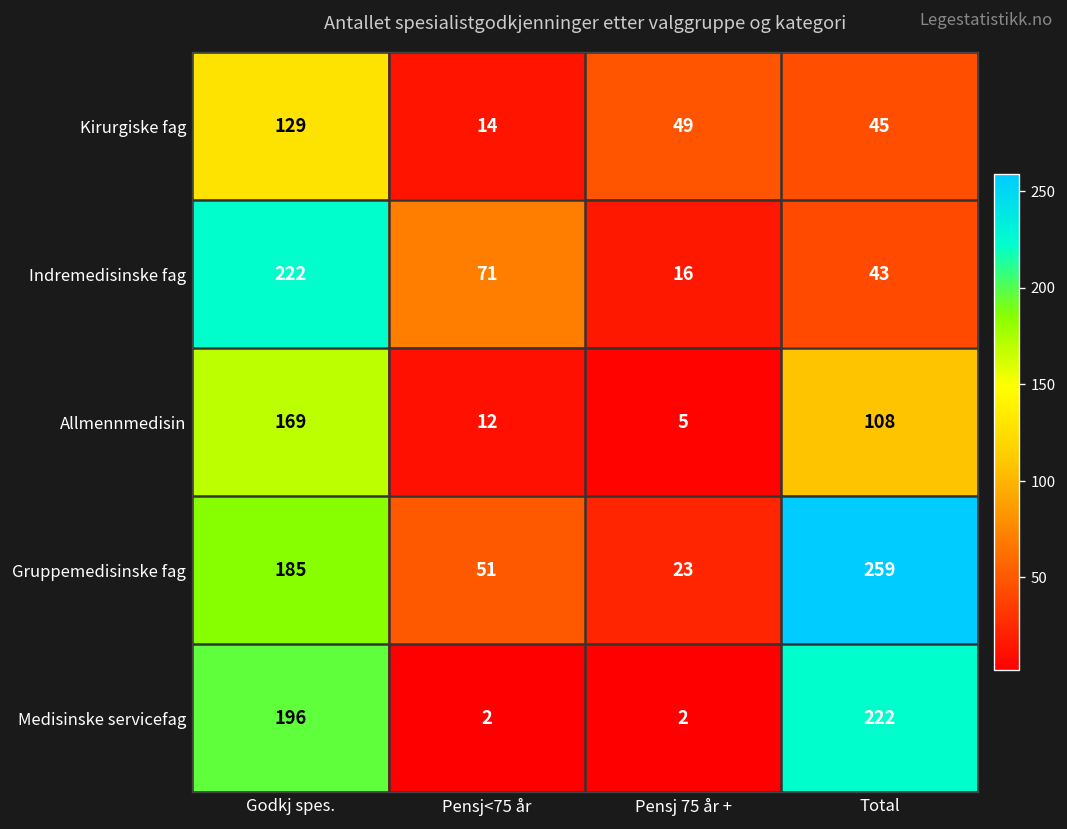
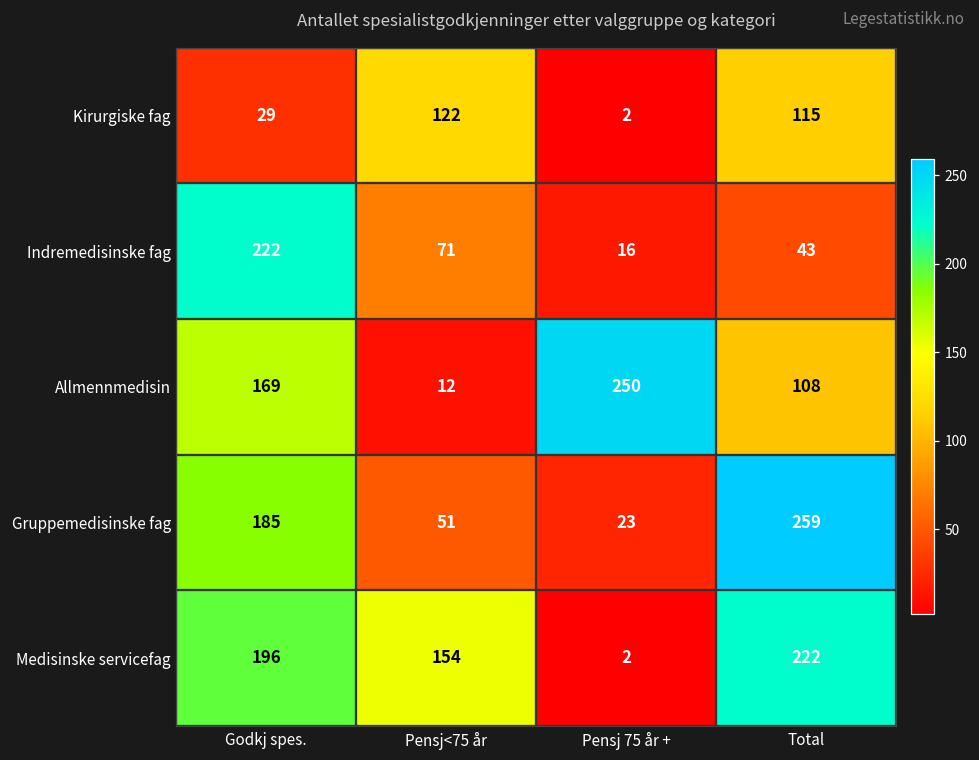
Kirurgiske fag, Godkj spes.: 129 -> 29
Kirurgiske fag, Pensj<75 år: 14 -> 122
Kirurgiske fag, Pensj 75 år +: 49 -> 2
Kirurgiske fag, Total: 45 -> 115
Allmennmedisin, Pensj 75 år +: 5 -> 250
Medisinske servicefag, Pensj<75 år: 2 -> 154
